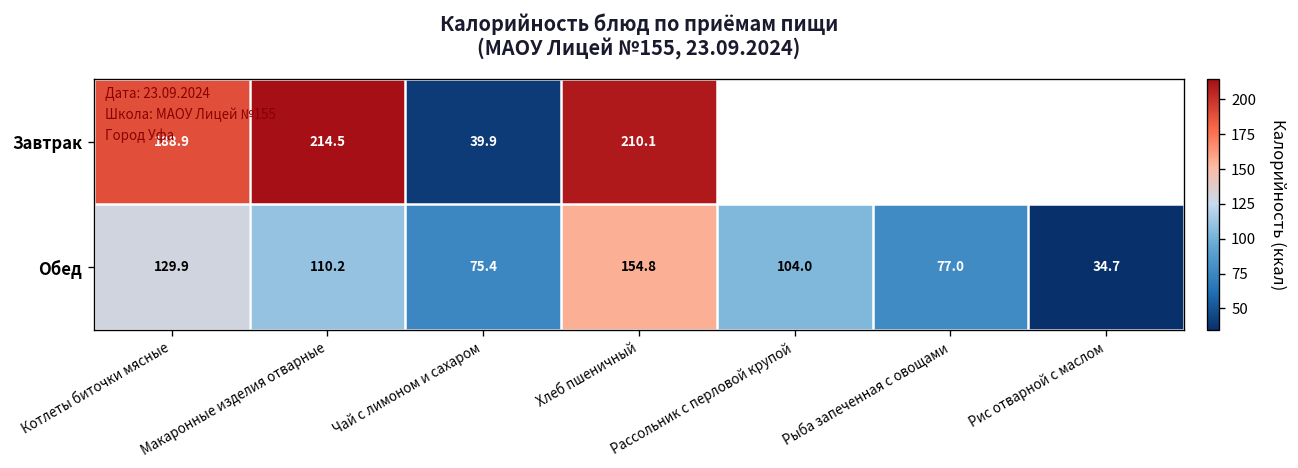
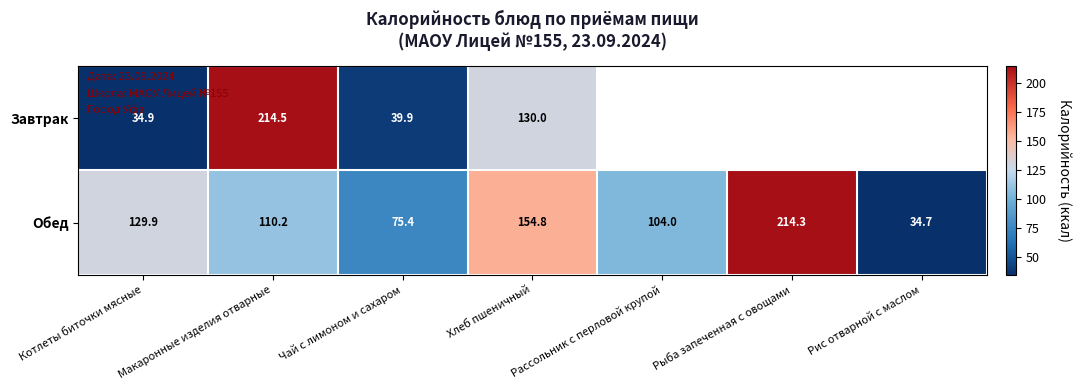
Завтрак, Котлеты биточки мясные: 188.9 -> 34.9
Завтрак, Хлеб пшеничный: 210.1 -> 130.0
Обед, Рыба запеченная с овощами: 77.0 -> 214.3
